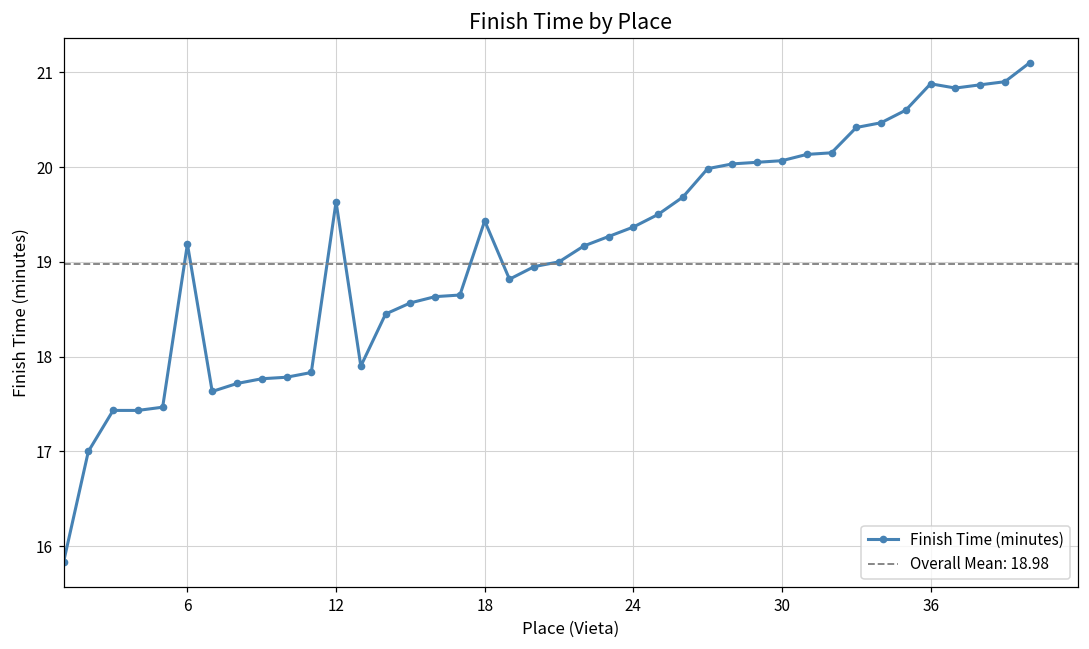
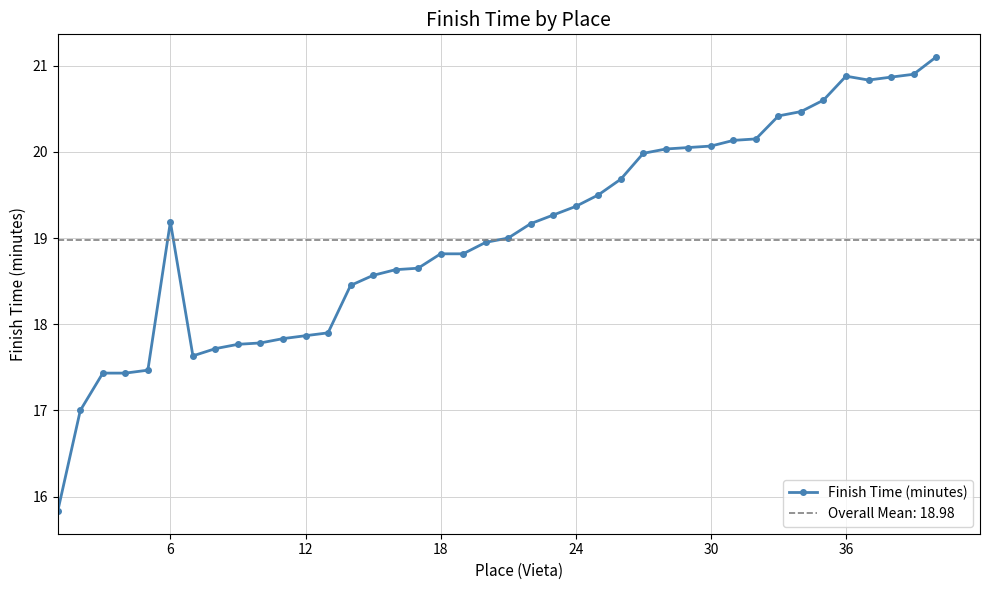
12: 19.6 -> 17.9
18: 19.4 -> 18.8
